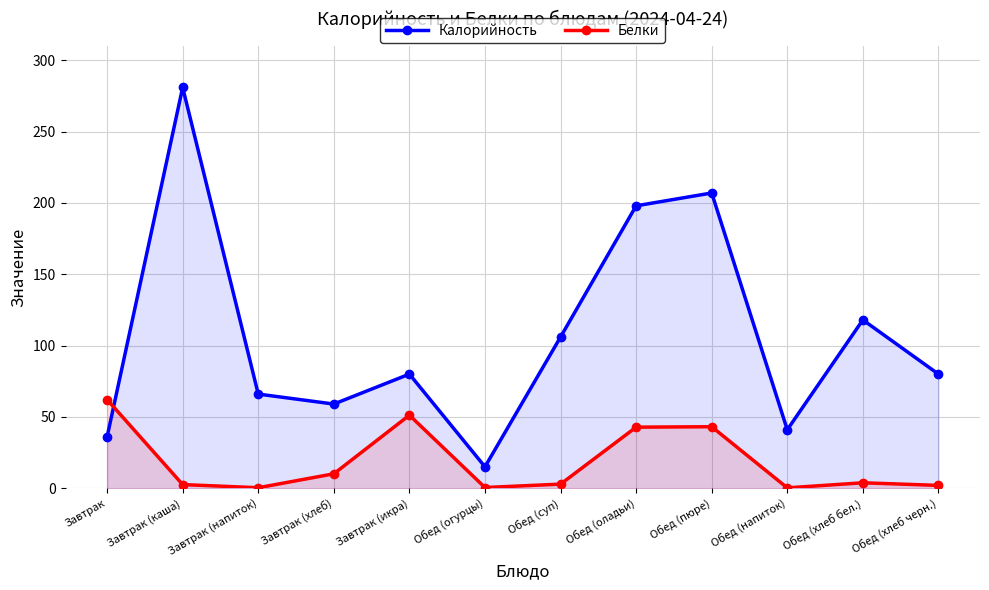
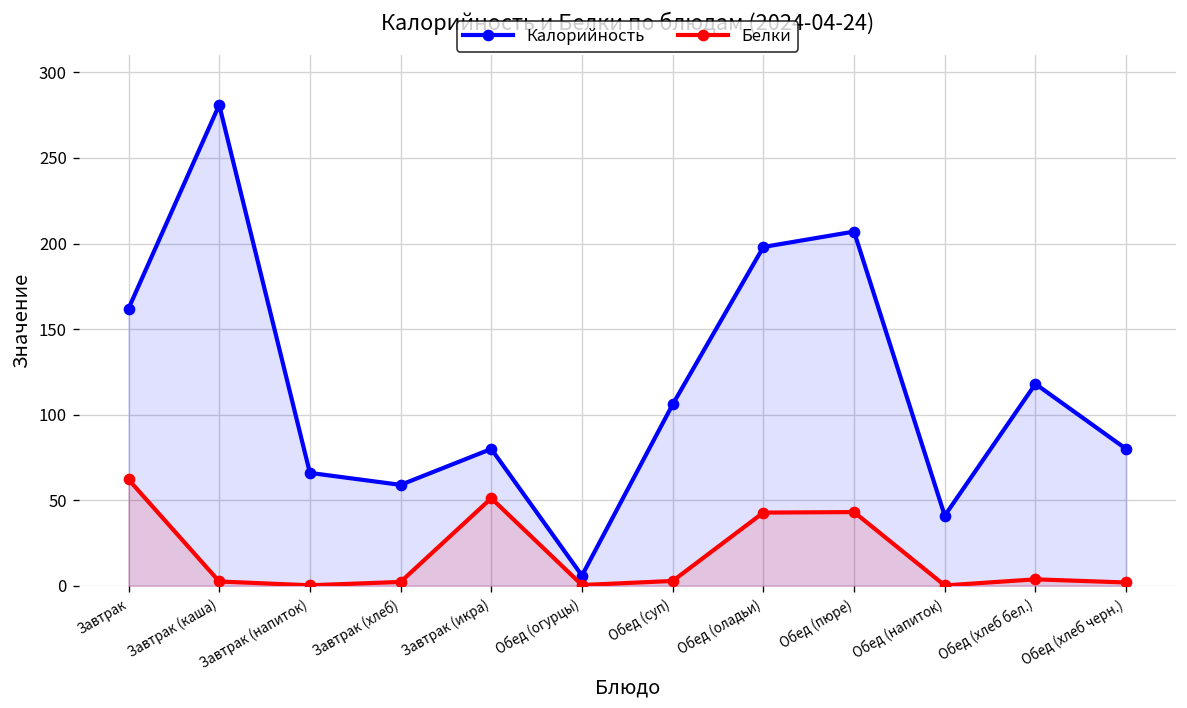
Калорийность, Завтрак: 36 -> 162
Белки, Завтрак (хлеб): 10 -> 2
Калорийность, Обед (огурцы): 15 -> 6
